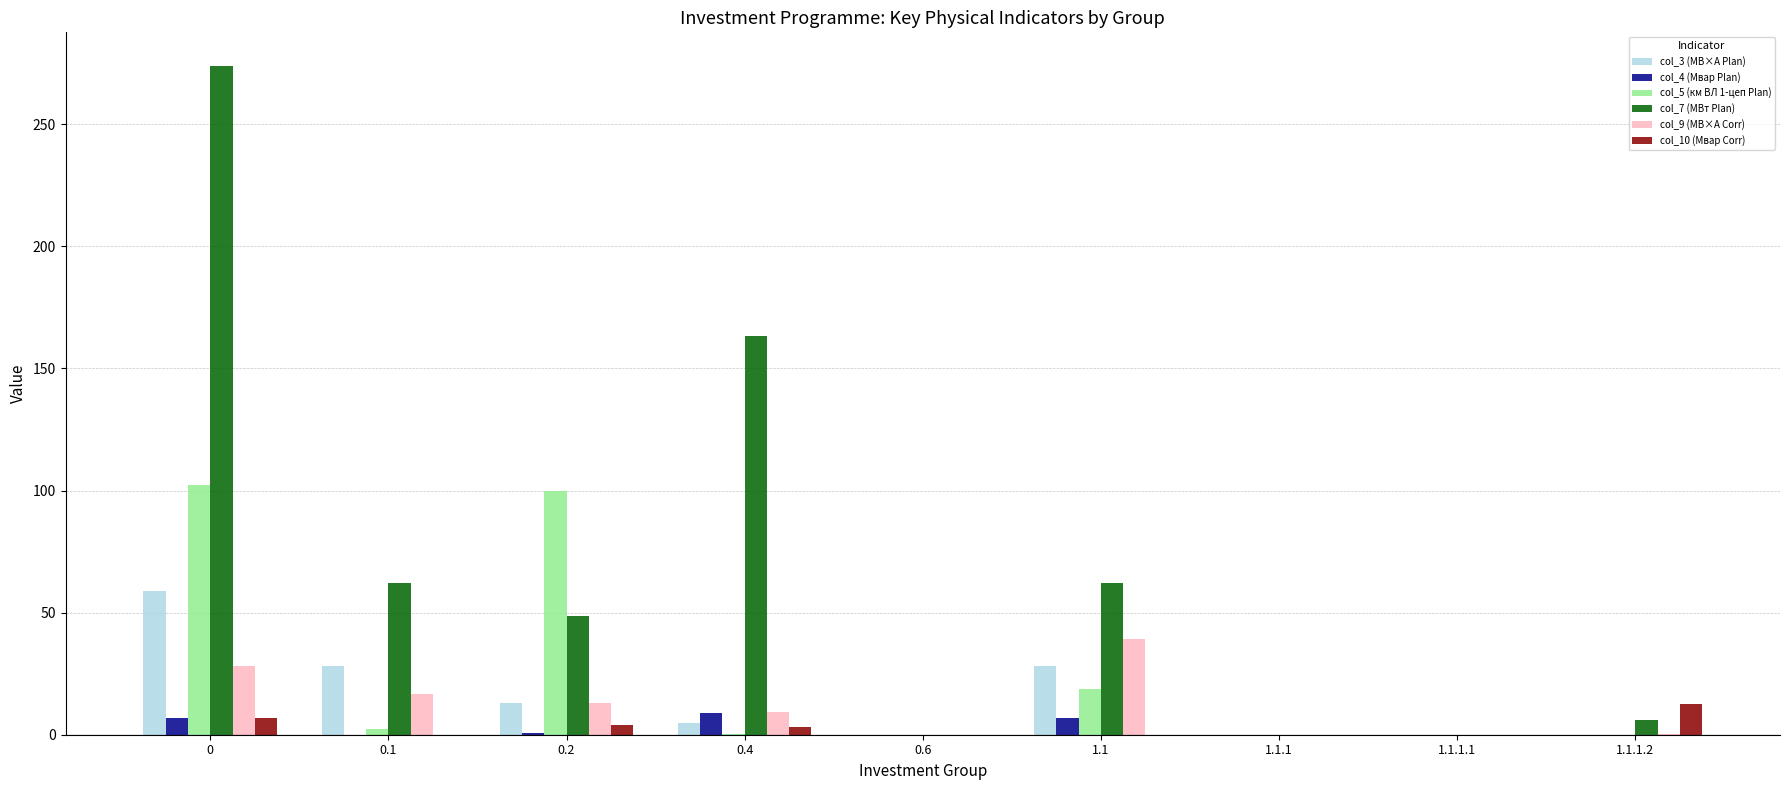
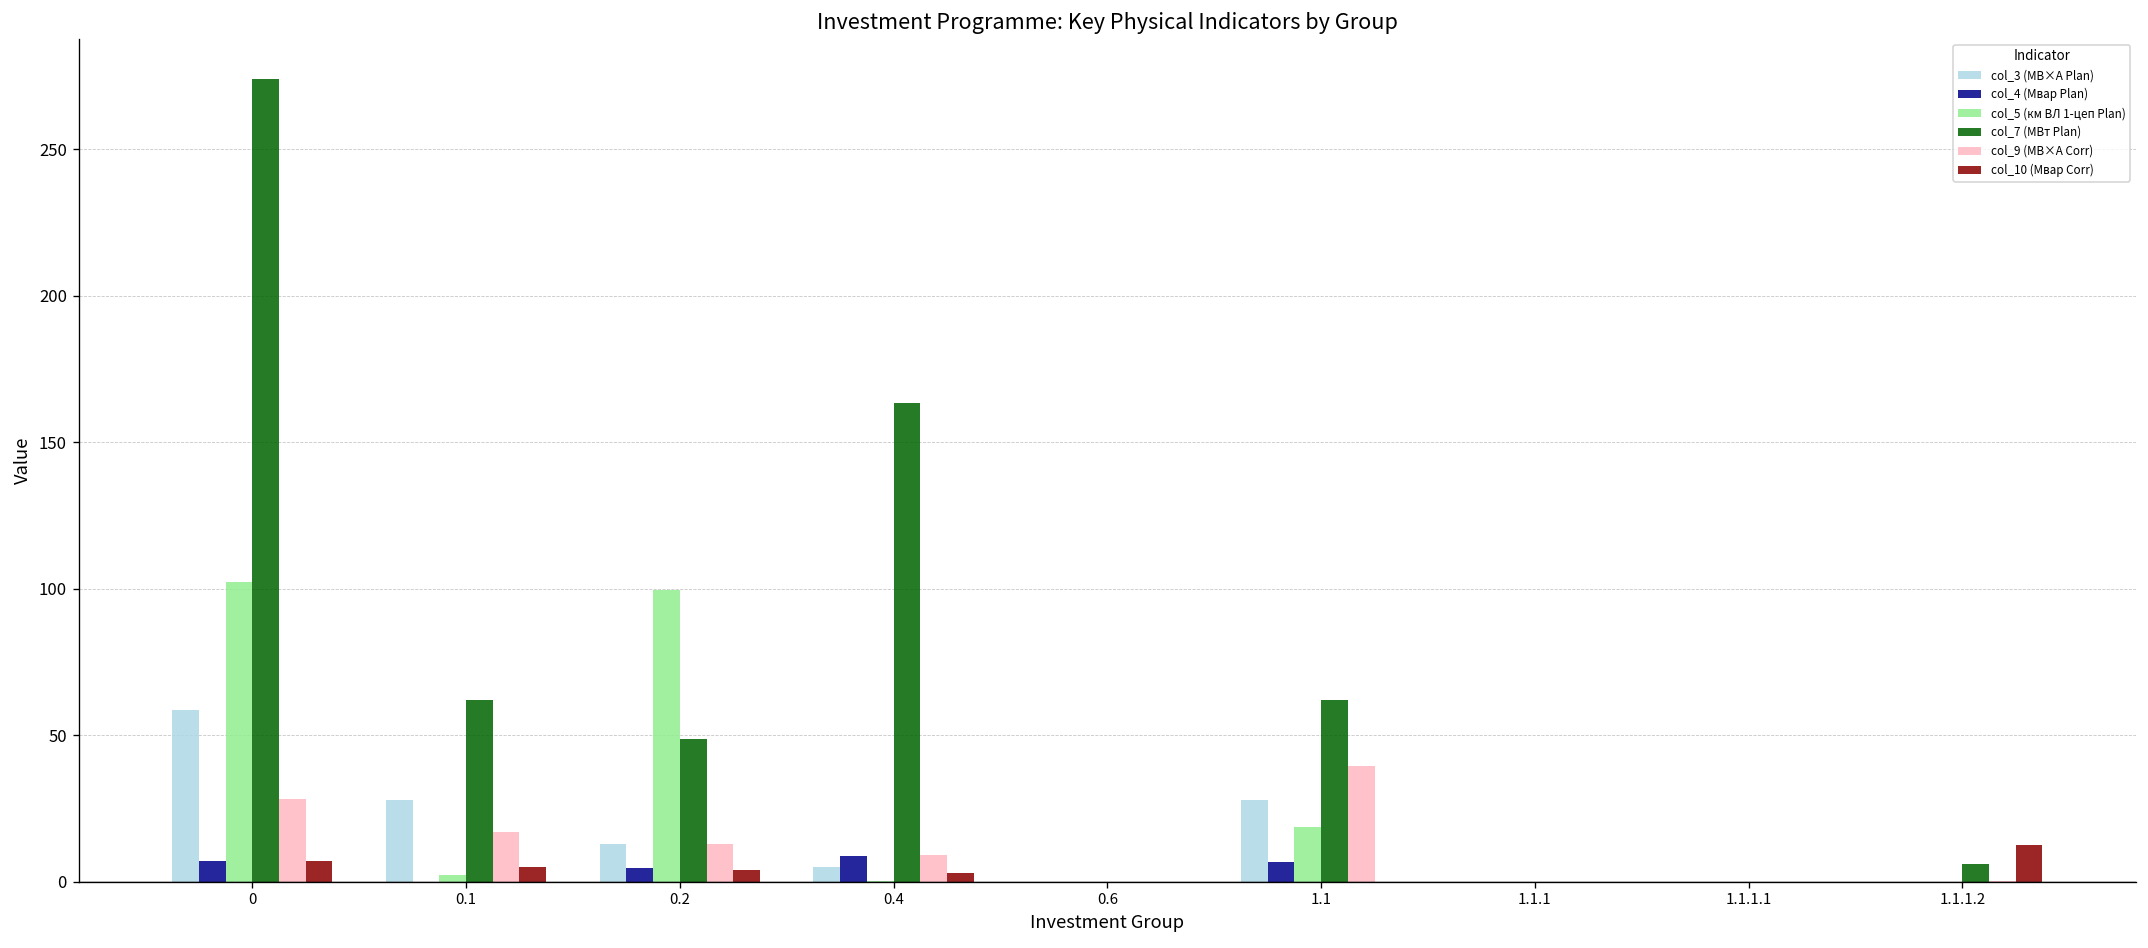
col_10 (Мвар Corr), 0.1: 0 -> 5
col_4 (Мвар Plan), 0.2: 1 -> 5
